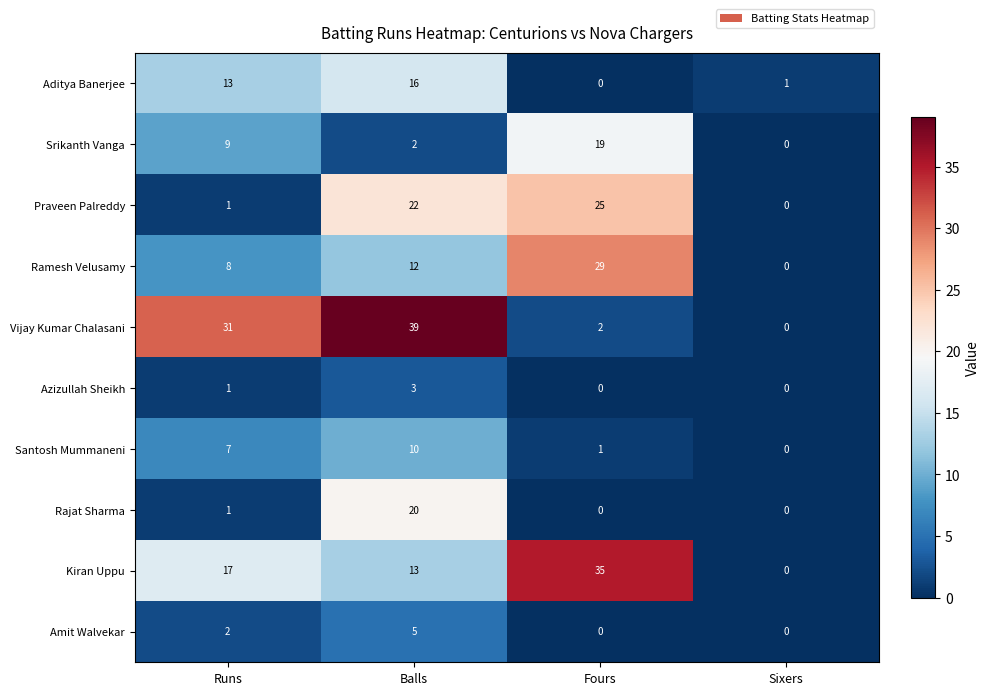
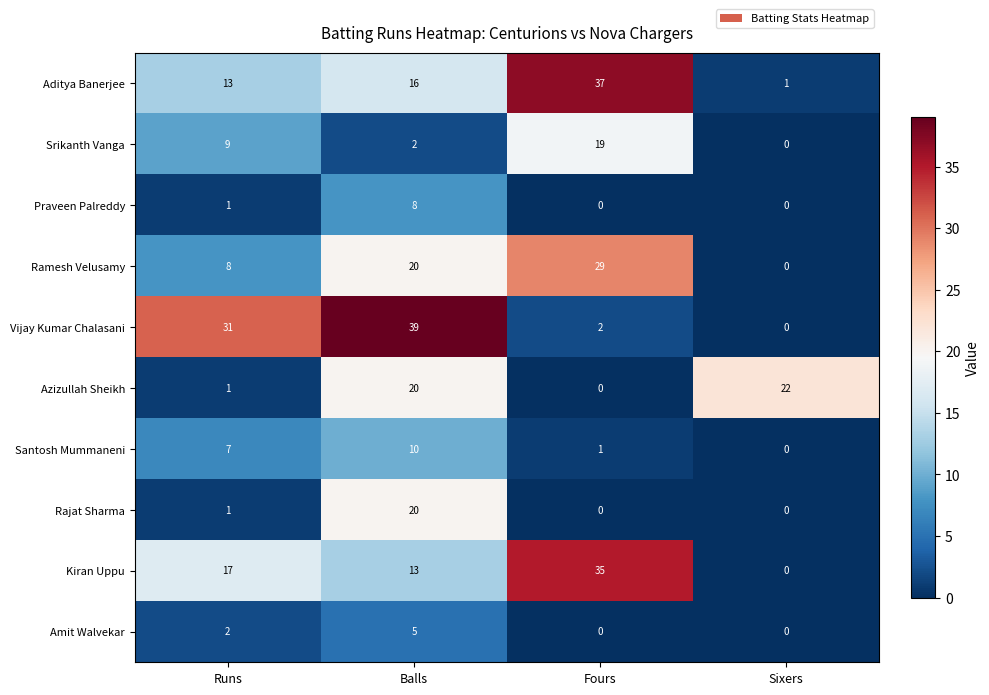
Aditya Banerjee, Fours: 0 -> 37
Praveen Palreddy, Balls: 22 -> 8
Praveen Palreddy, Fours: 25 -> 0
Ramesh Velusamy, Balls: 12 -> 20
Azizullah Sheikh, Balls: 3 -> 20
Azizullah Sheikh, Sixers: 0 -> 22
